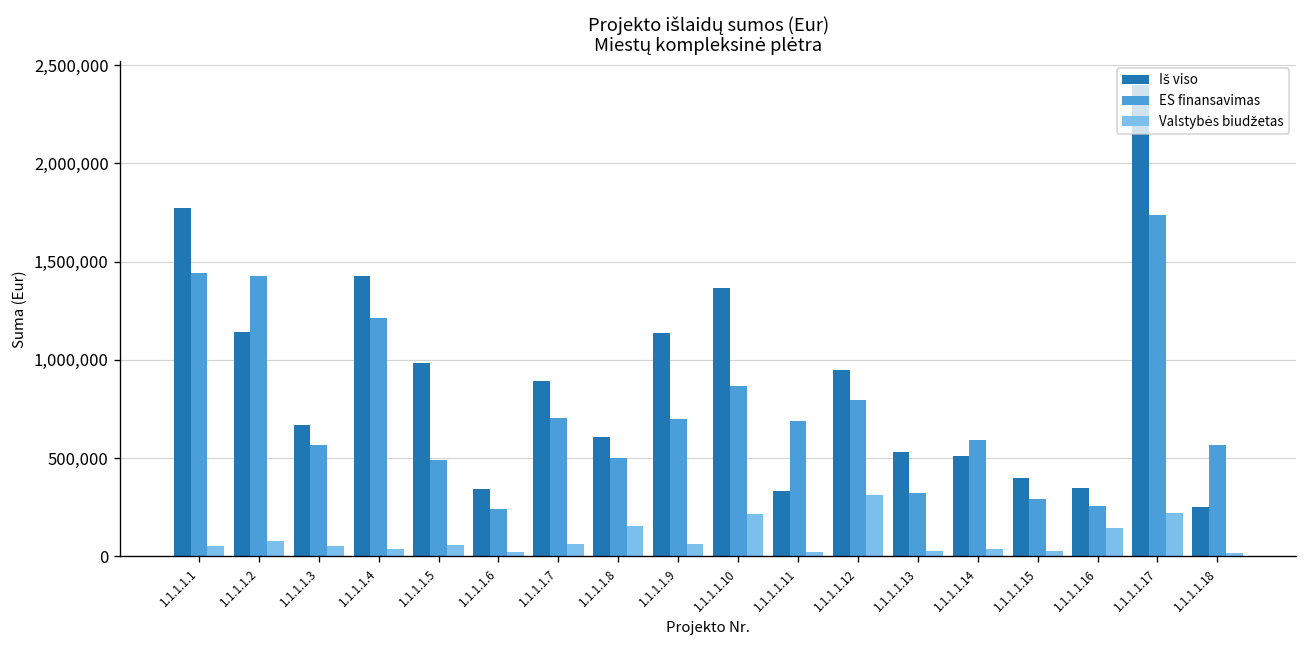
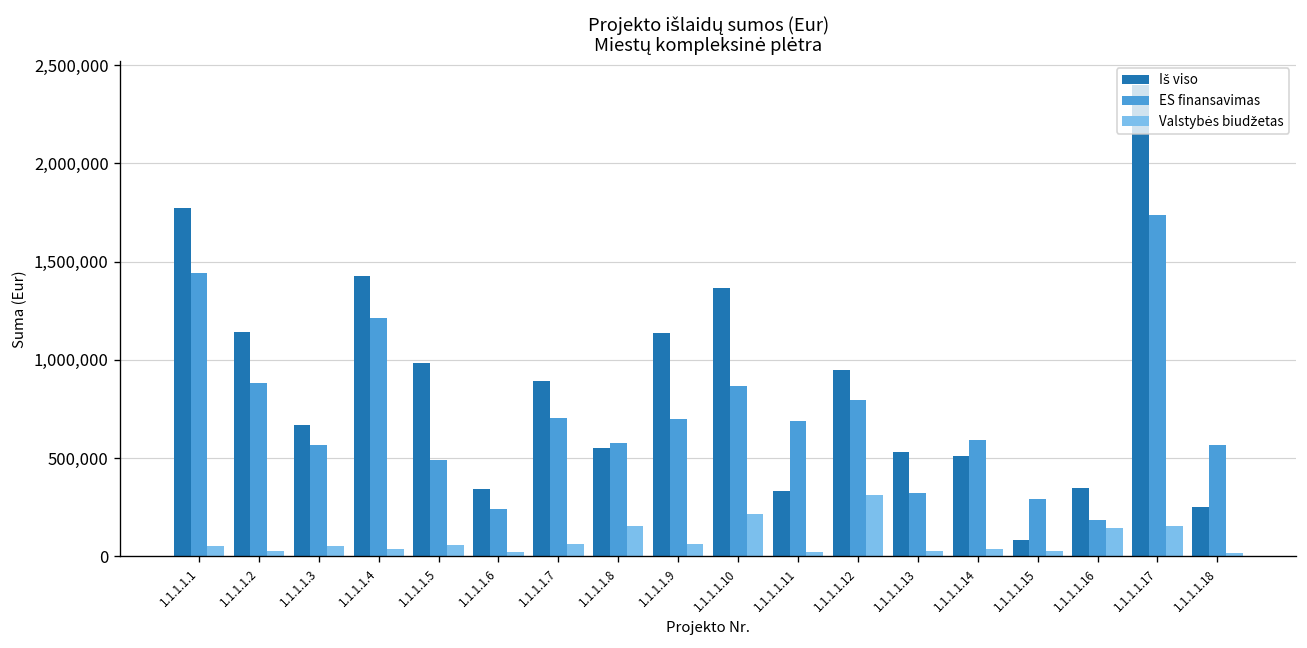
ES finansavimas, 1.1.1.1.2: 1,430,000 -> 880,000
Valstybės biudžetas, 1.1.1.1.2: 80,000 -> 30,000
Iš viso, 1.1.1.1.8: 610,000 -> 550,000
ES finansavimas, 1.1.1.1.8: 500,000 -> 580,000
Iš viso, 1.1.1.1.15: 400,000 -> 80,000
ES finansavimas, 1.1.1.1.16: 250,000 -> 180,000
Valstybės biudžetas, 1.1.1.1.17: 220,000 -> 150,000
